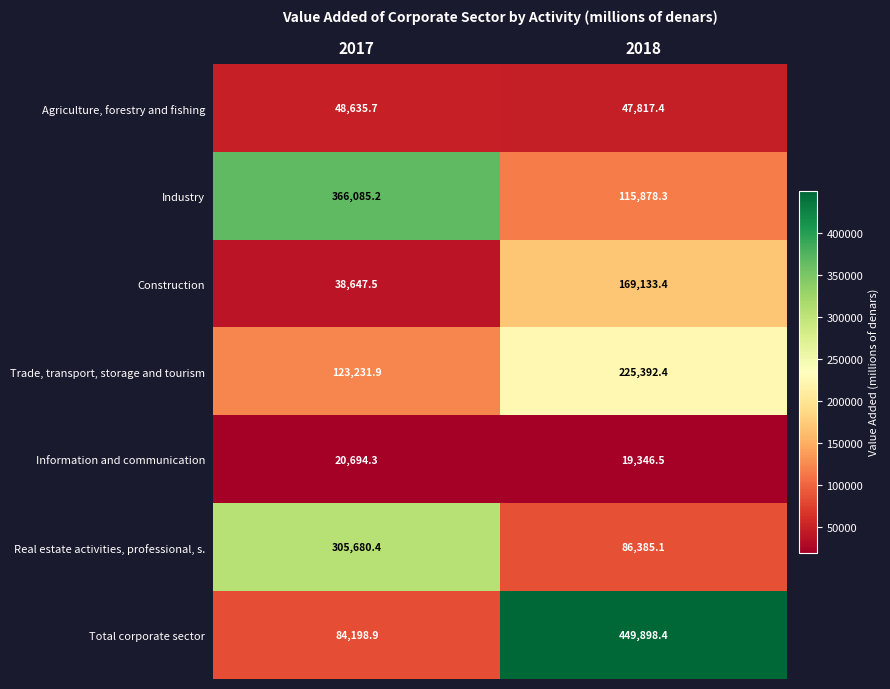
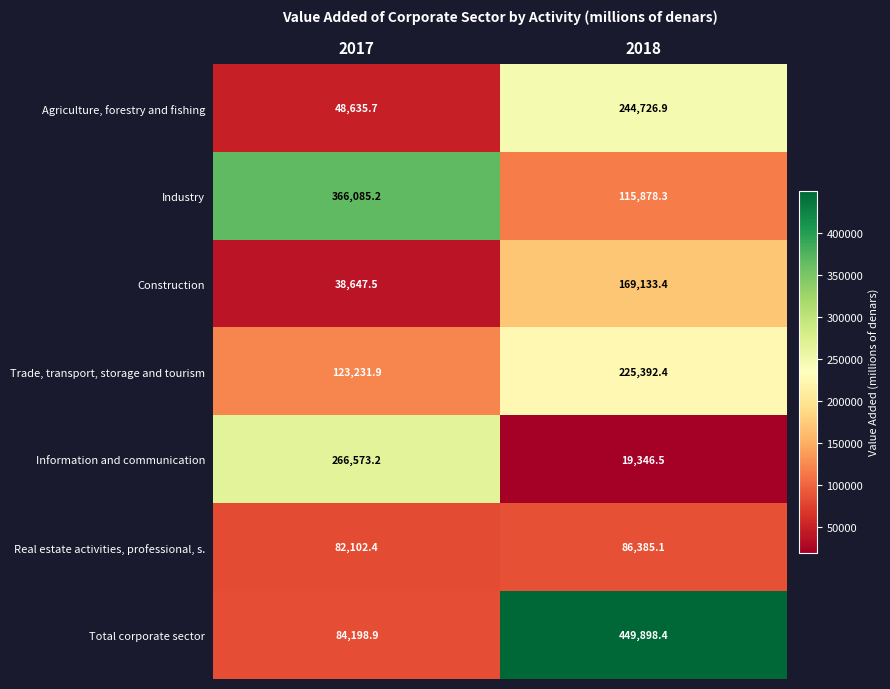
Agriculture, forestry and fishing, 2018: 47,817.4 -> 244,726.9
Information and communication, 2017: 20,694.3 -> 266,573.2
Real estate activities, professional, s., 2017: 305,680.4 -> 82,102.4
